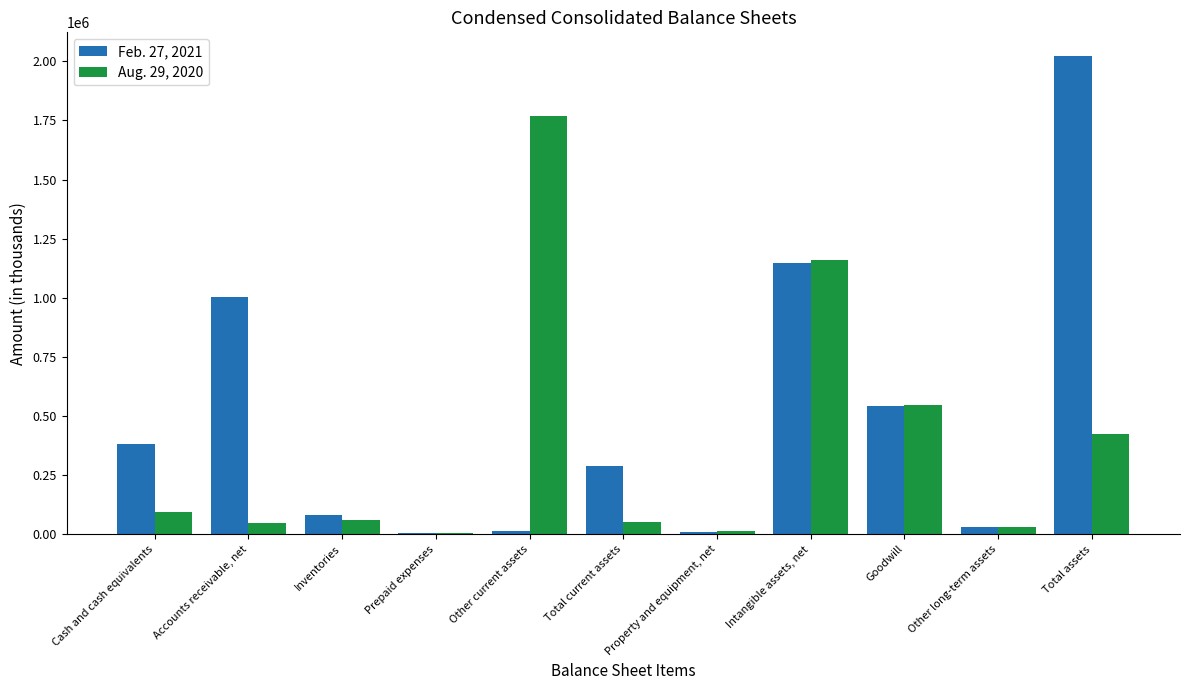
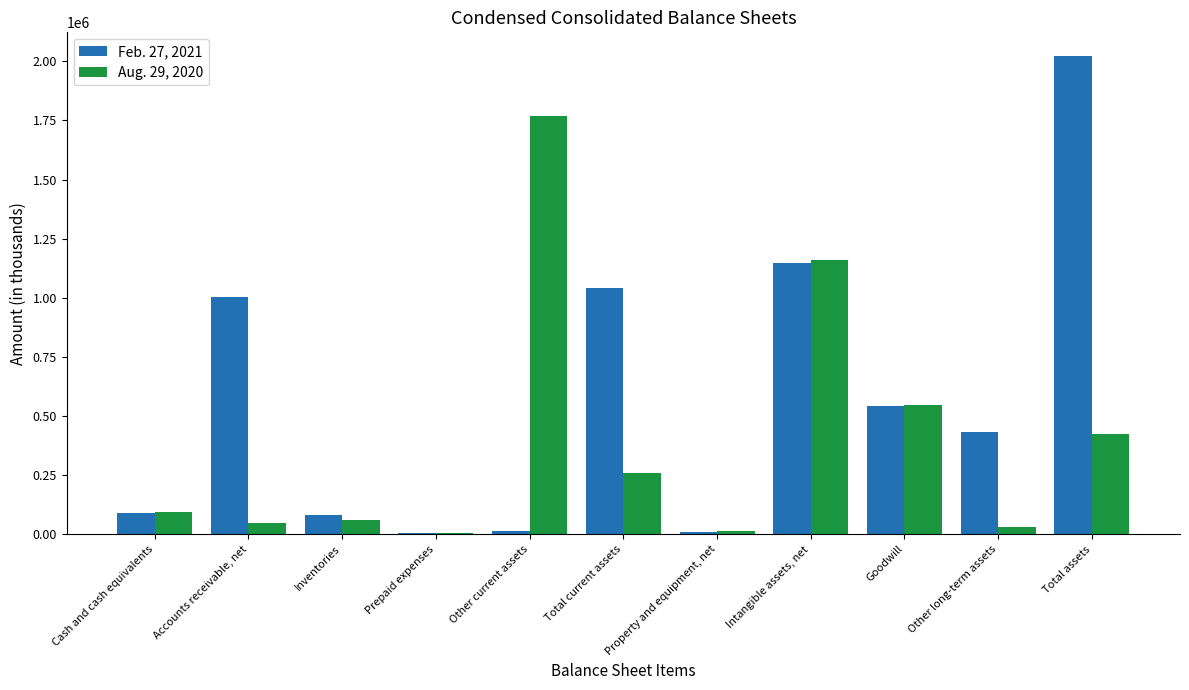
Feb. 27, 2021, Cash and cash equivalents: 380000 -> 90000
Feb. 27, 2021, Total current assets: 290000 -> 1040000
Aug. 29, 2020, Total current assets: 50000 -> 260000
Feb. 27, 2021, Other long-term assets: 30000 -> 430000
